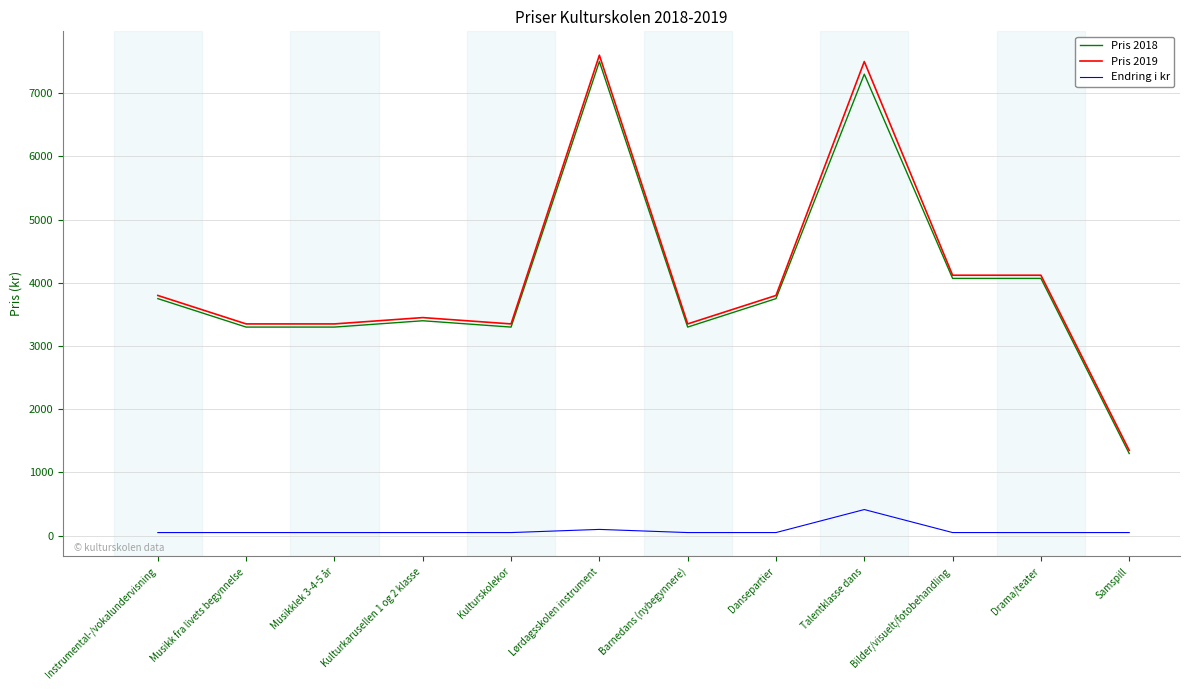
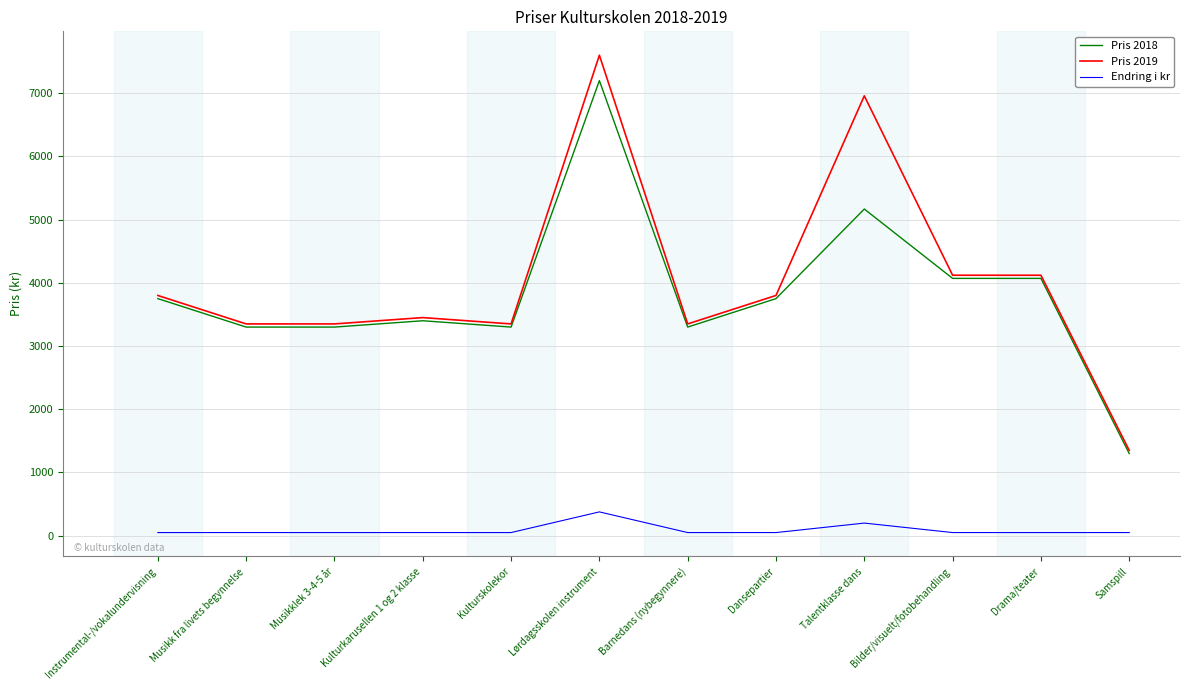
Pris 2018, Lørdagsskolen instrument: 7500 -> 7200
Endring i kr, Lørdagsskolen instrument: 100 -> 400
Pris 2018, Talentklasse dans: 7300 -> 5200
Pris 2019, Talentklasse dans: 7500 -> 7000
Endring i kr, Talentklasse dans: 400 -> 200
